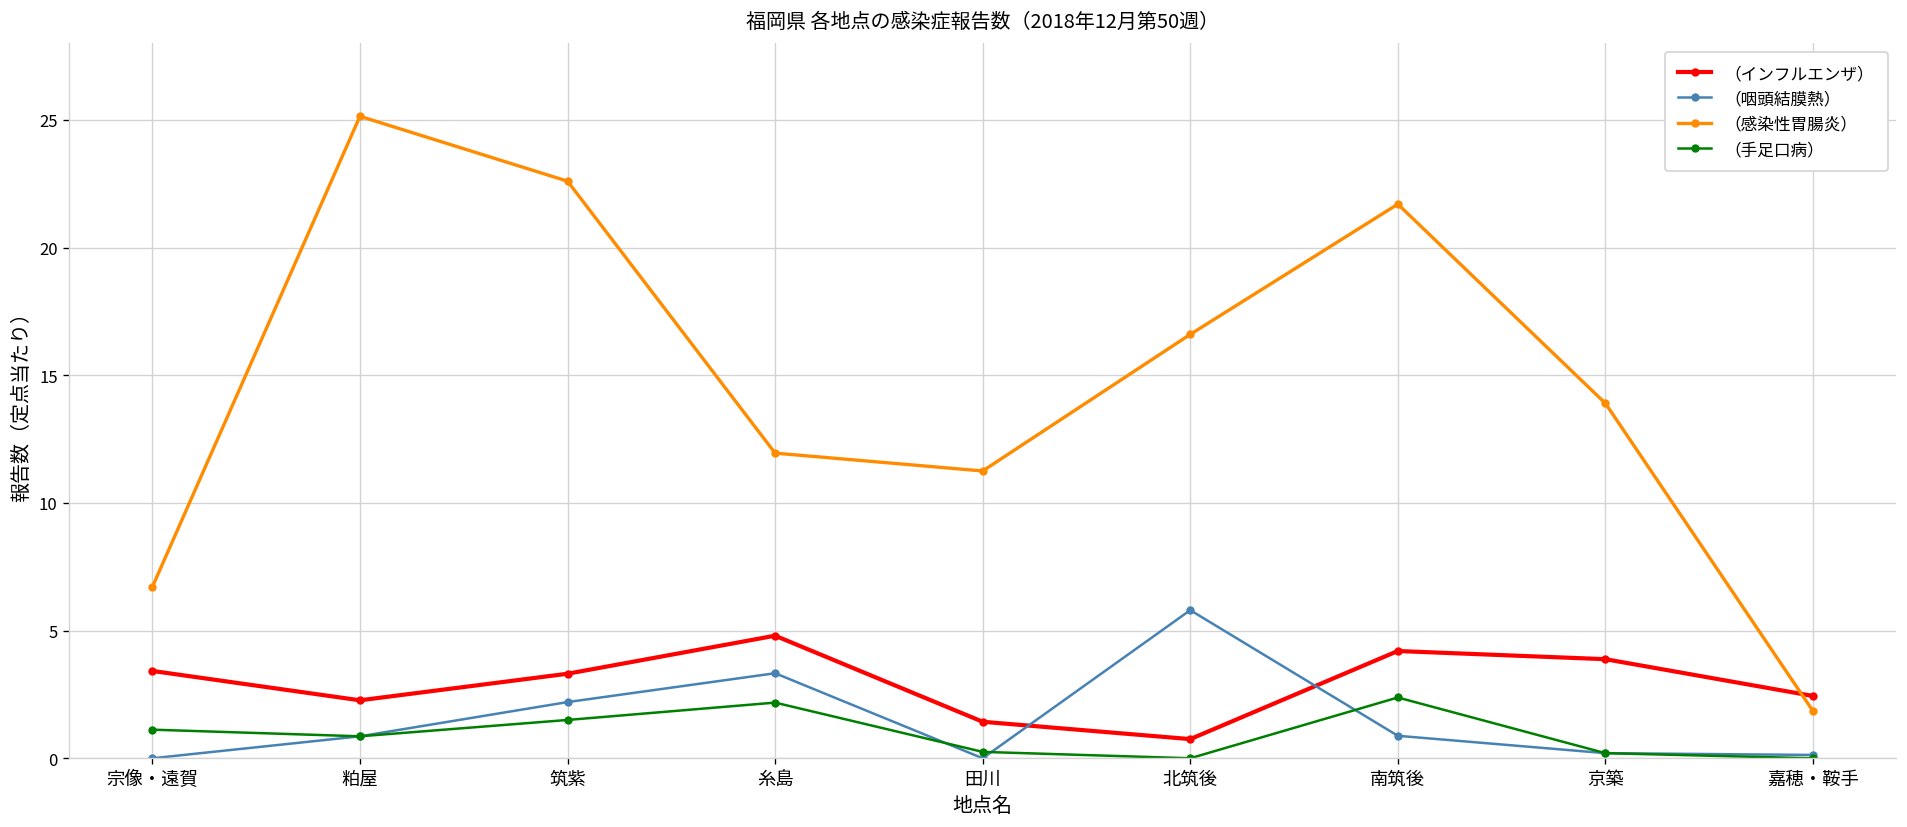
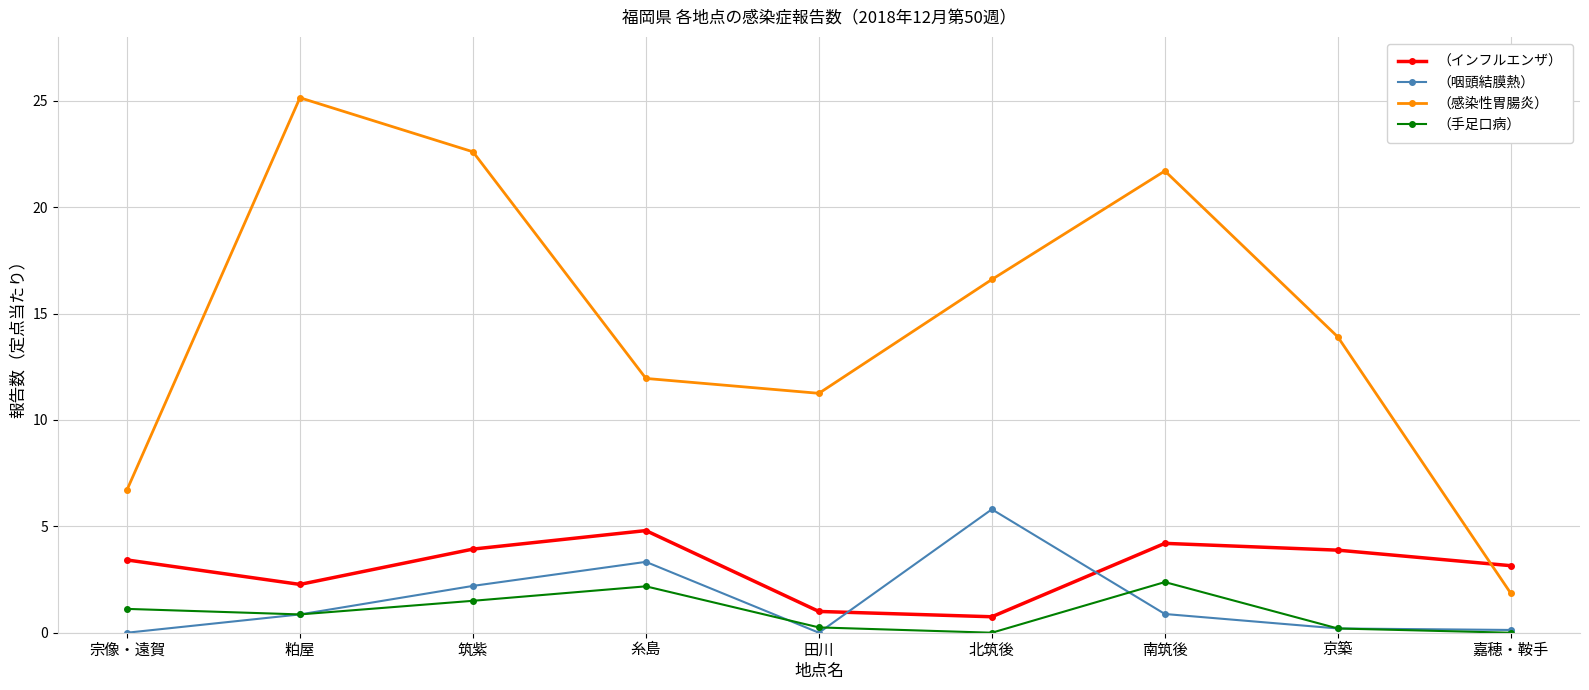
（インフルエンザ）, 筑紫: 3.3 -> 3.9
（インフルエンザ）, 田川: 1.4 -> 1.0
（インフルエンザ）, 嘉穂・鞍手: 2.4 -> 3.2
